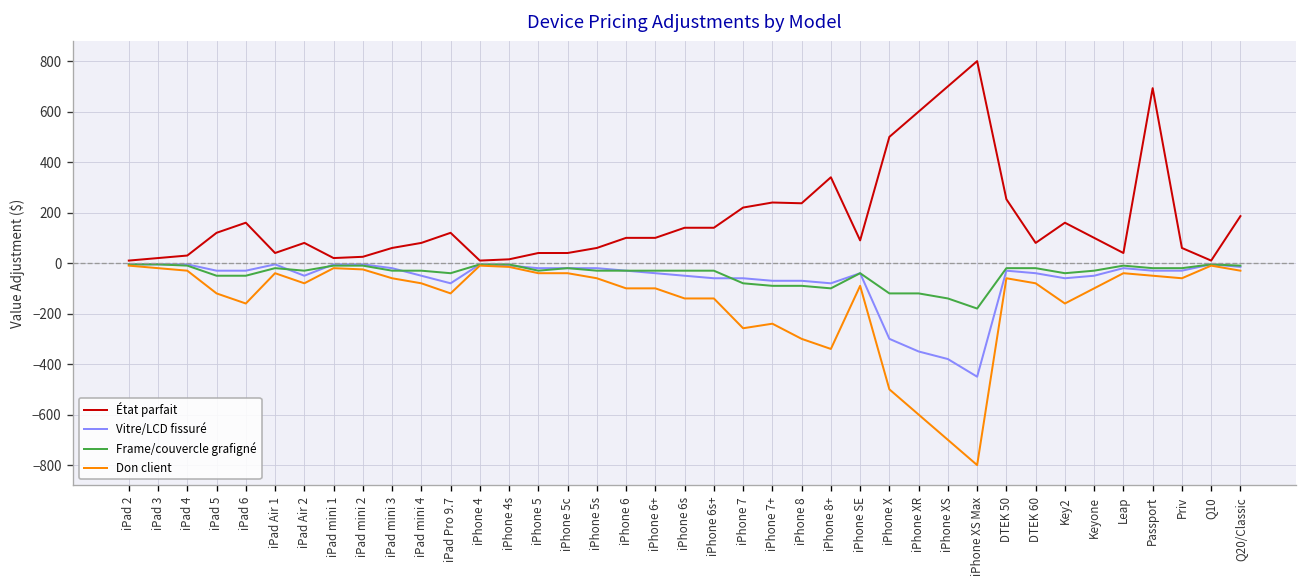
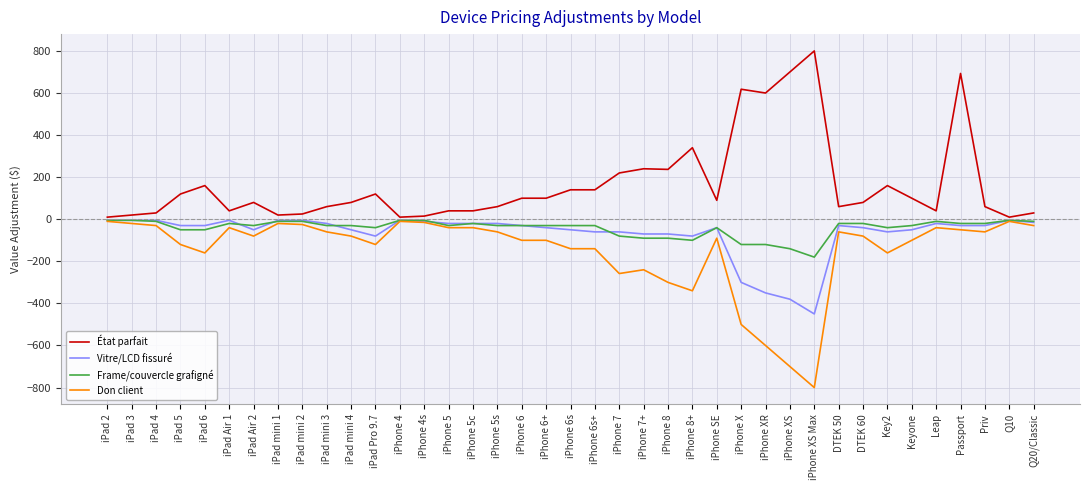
État parfait, iPhone X: 500 -> 620
État parfait, DTEK 50: 250 -> 60
État parfait, Q20/Classic: 190 -> 30
